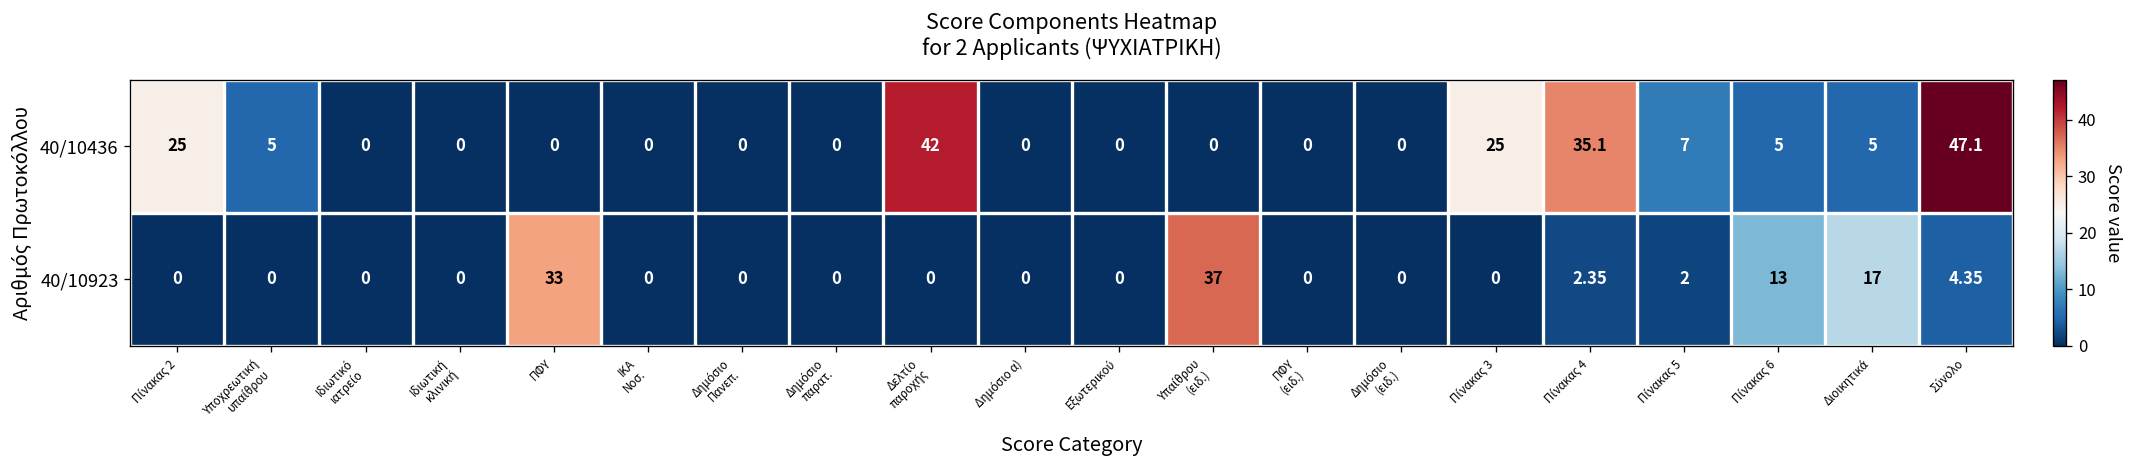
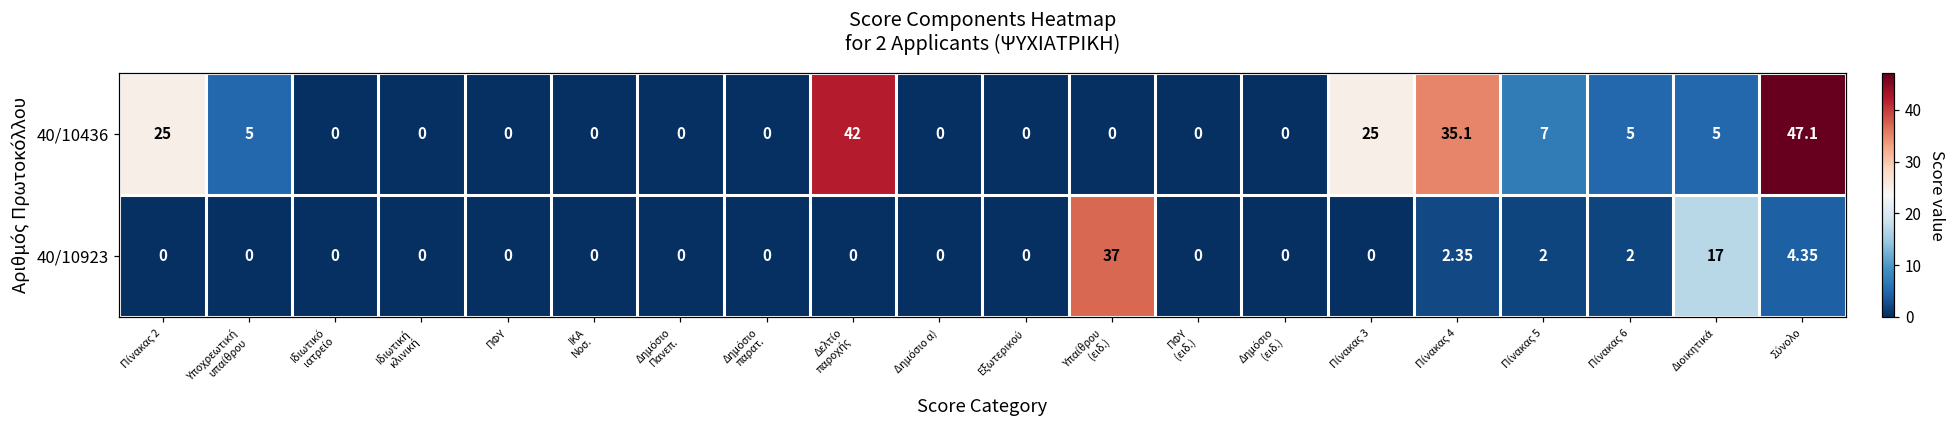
40/10923, ΠΦΥ: 33 -> 0
40/10923, Πίνακας 6: 13 -> 2
